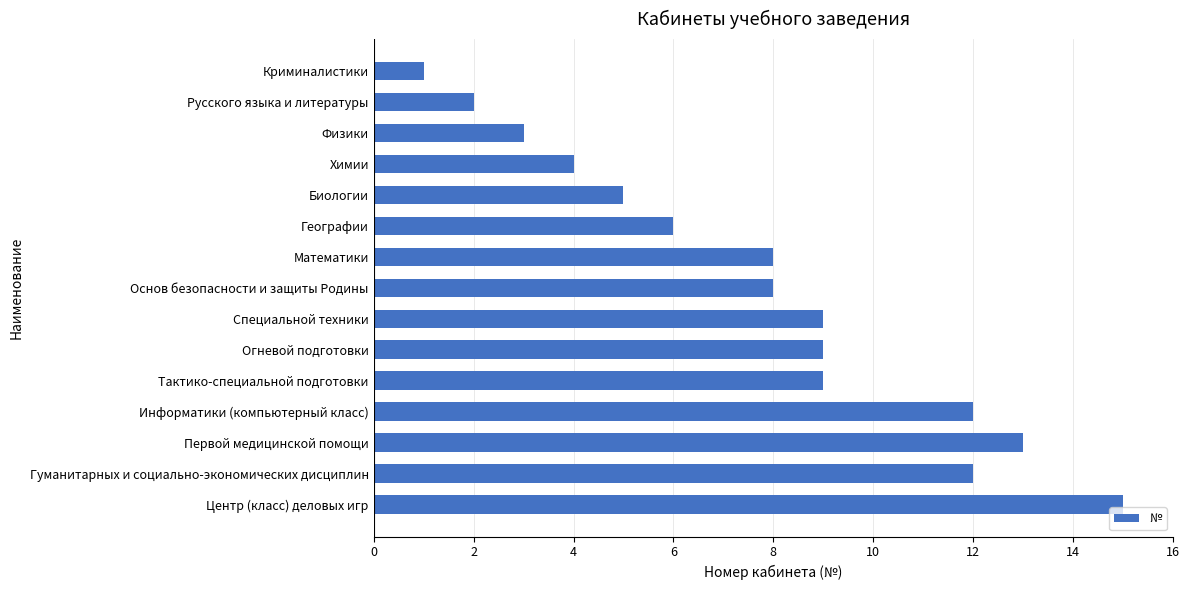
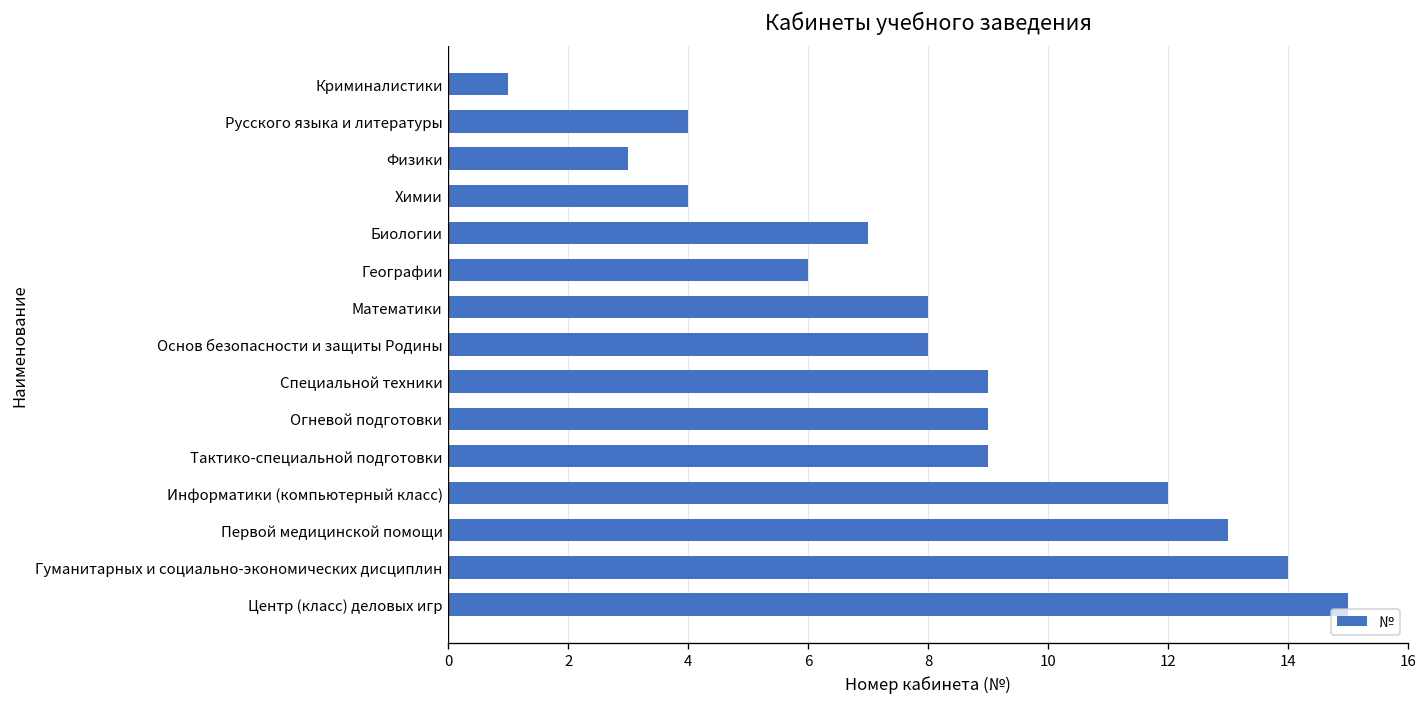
Русского языка и литературы: 2 -> 4
Биологии: 5 -> 7
Гуманитарных и социально-экономических дисциплин: 12 -> 14
